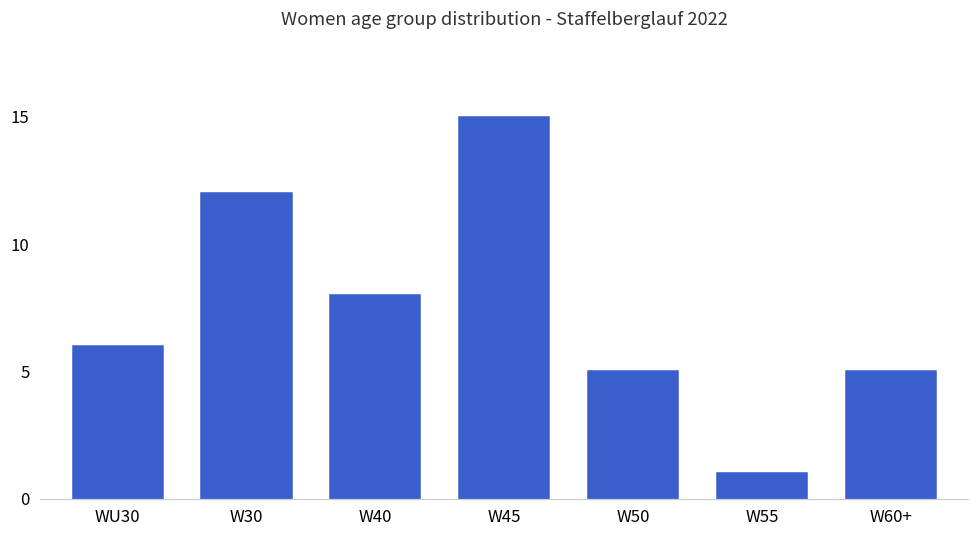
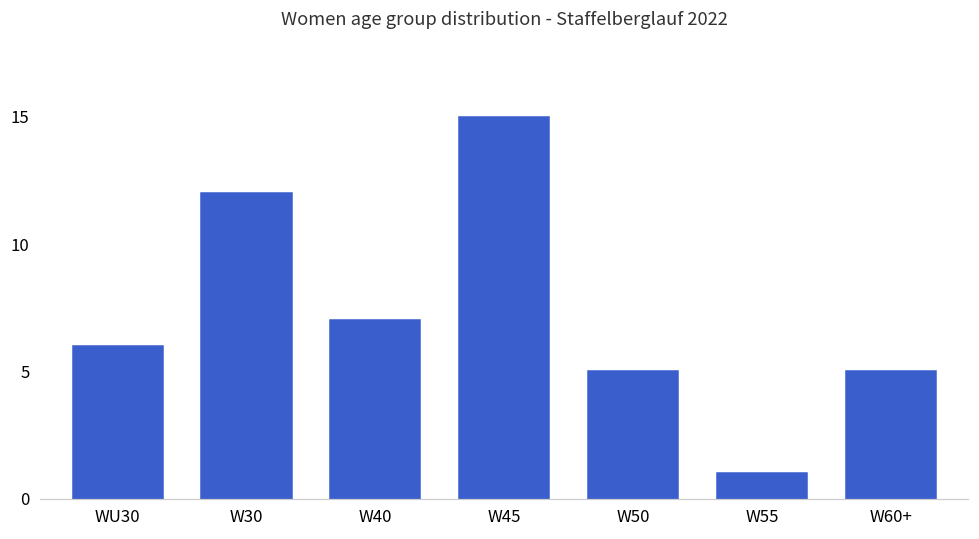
W40: 8 -> 7
